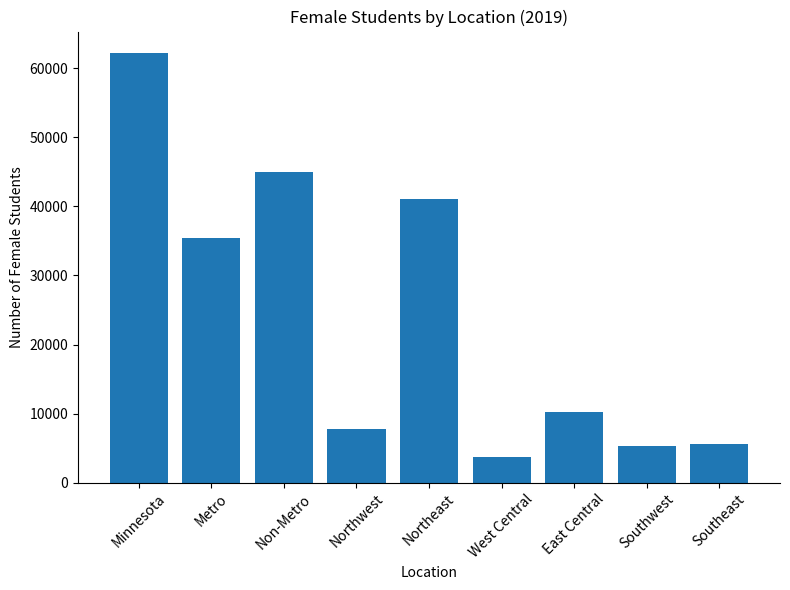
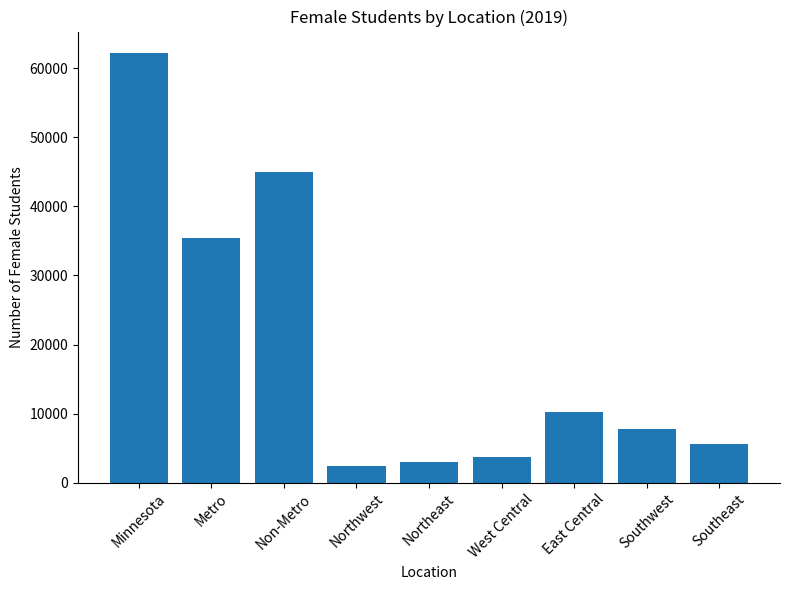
Northwest: 8000 -> 2000
Northeast: 41000 -> 3000
Southwest: 5000 -> 8000
